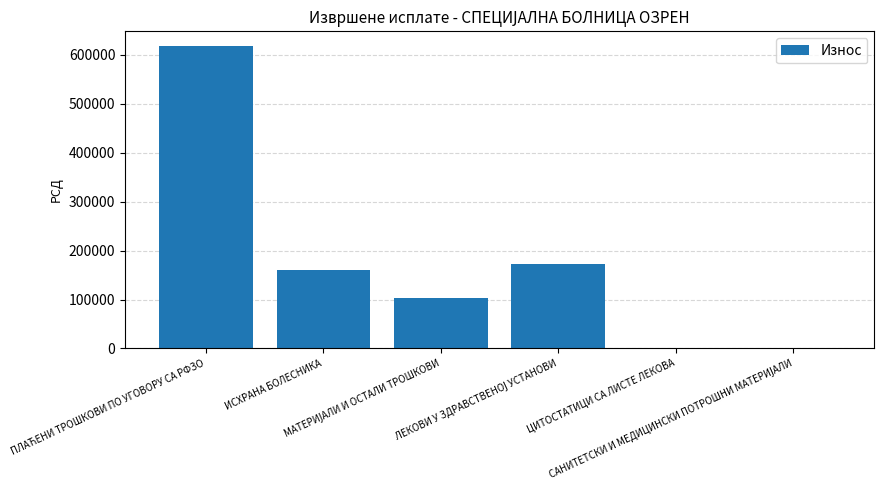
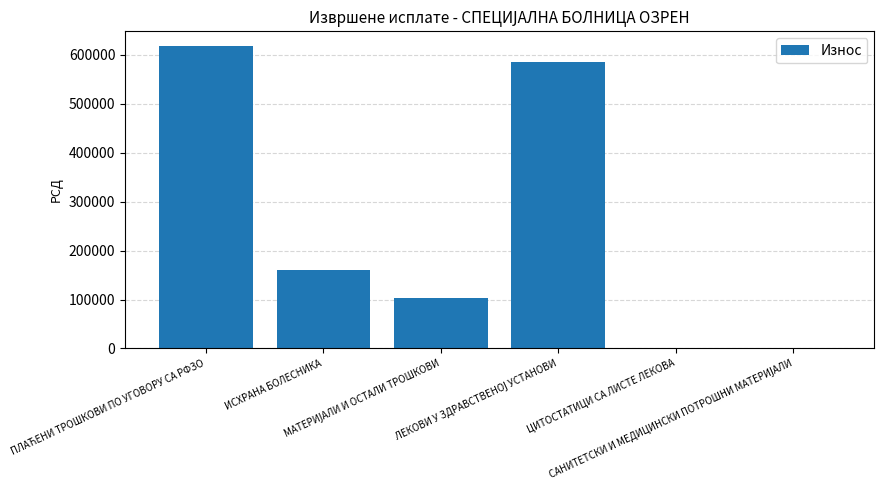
ЛЕКОВИ У ЗДРАВСТВЕНОЈ УСТАНОВИ: 170000 -> 590000
